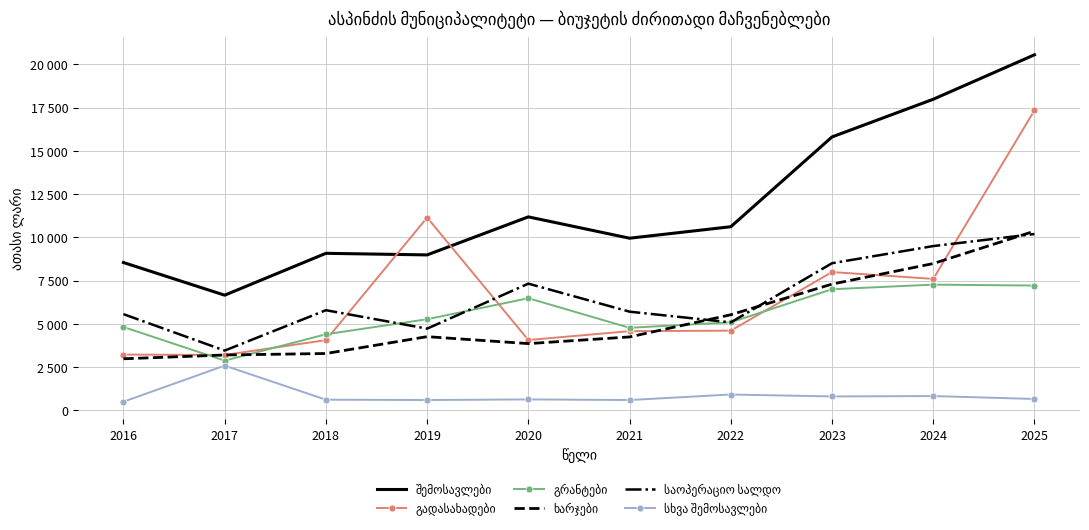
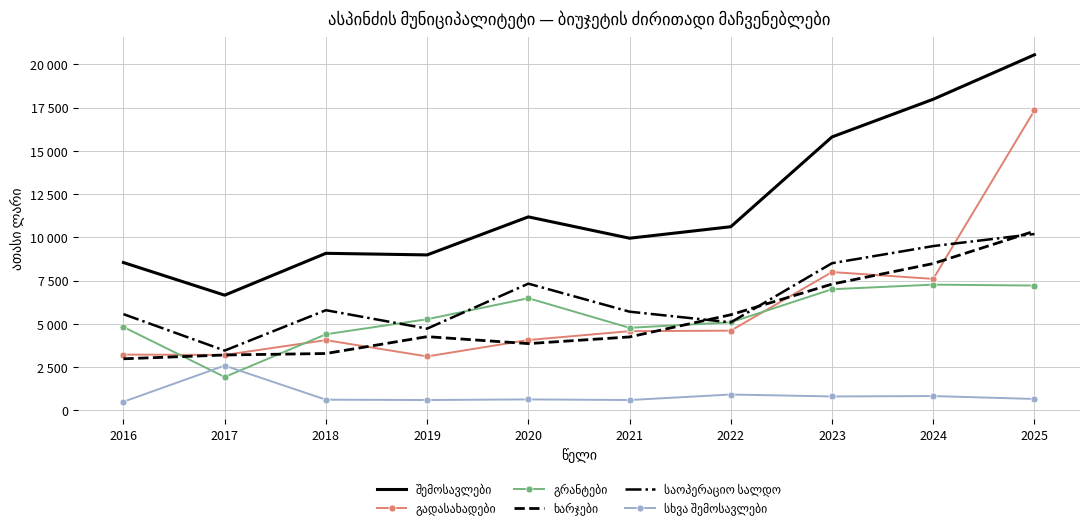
გრანტები, 2017: 2900 -> 1900
გადასახადები, 2019: 11100 -> 3100
